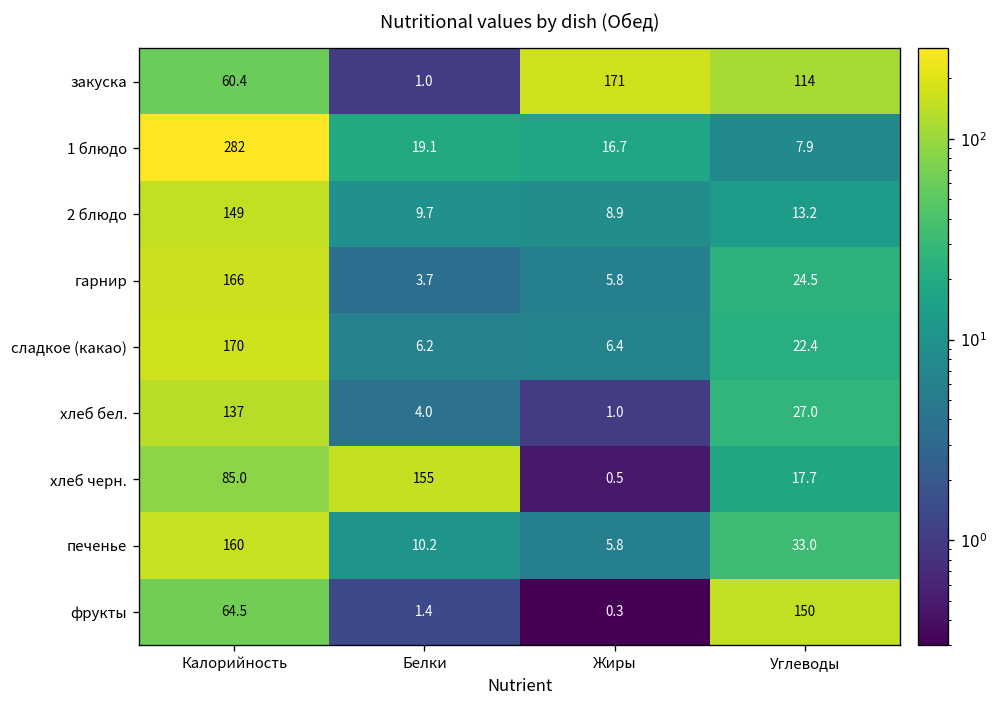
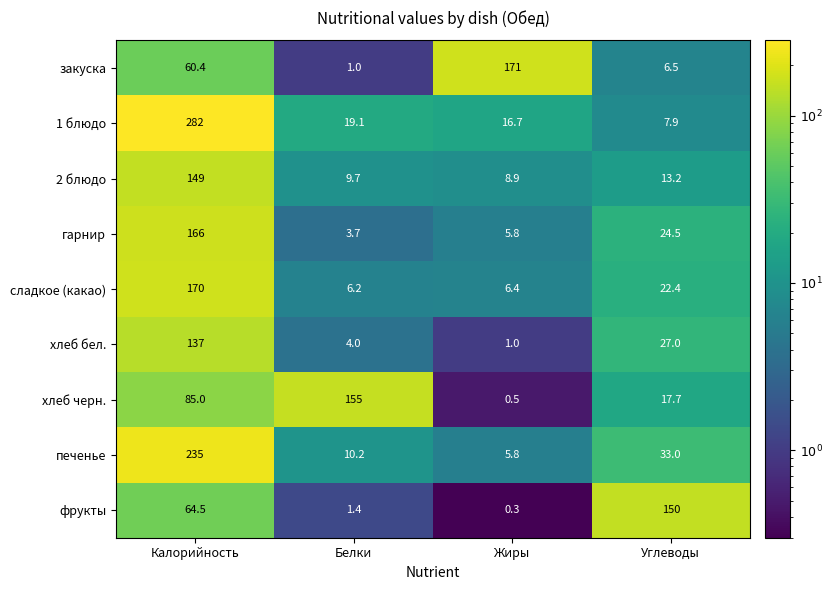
закуска, Углеводы: 114 -> 6.5
печенье, Калорийность: 160 -> 235
